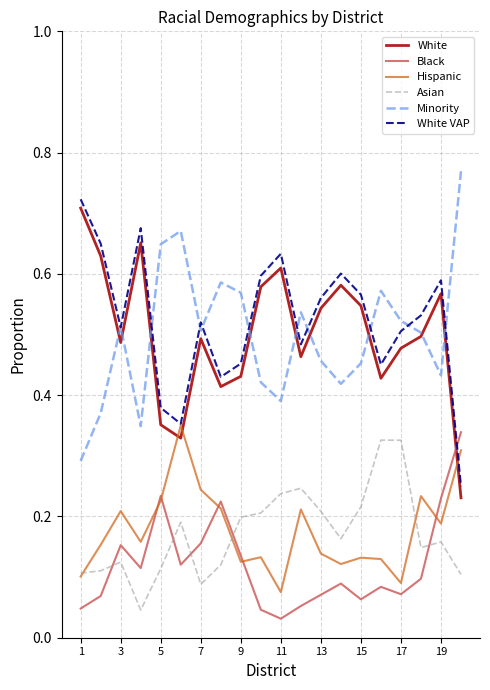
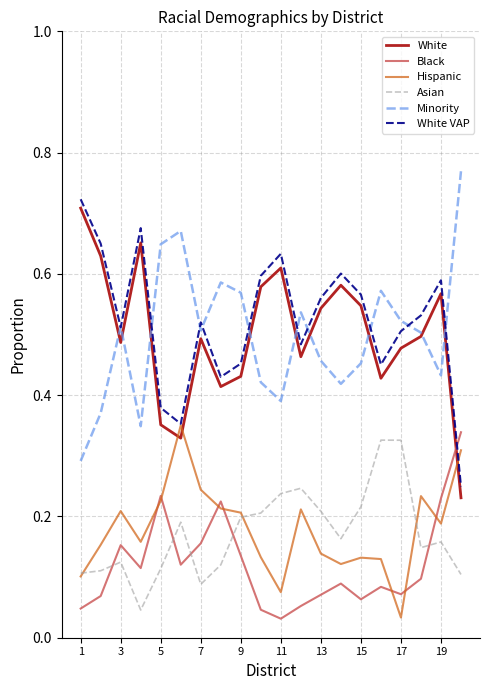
Hispanic, 9: 0.13 -> 0.21
Hispanic, 17: 0.09 -> 0.03
